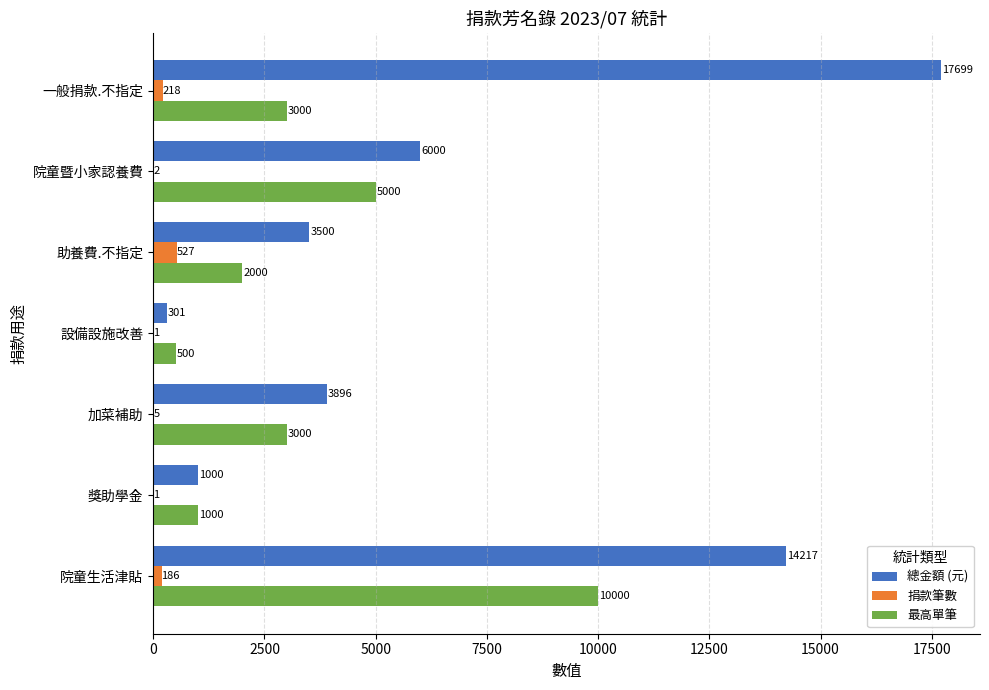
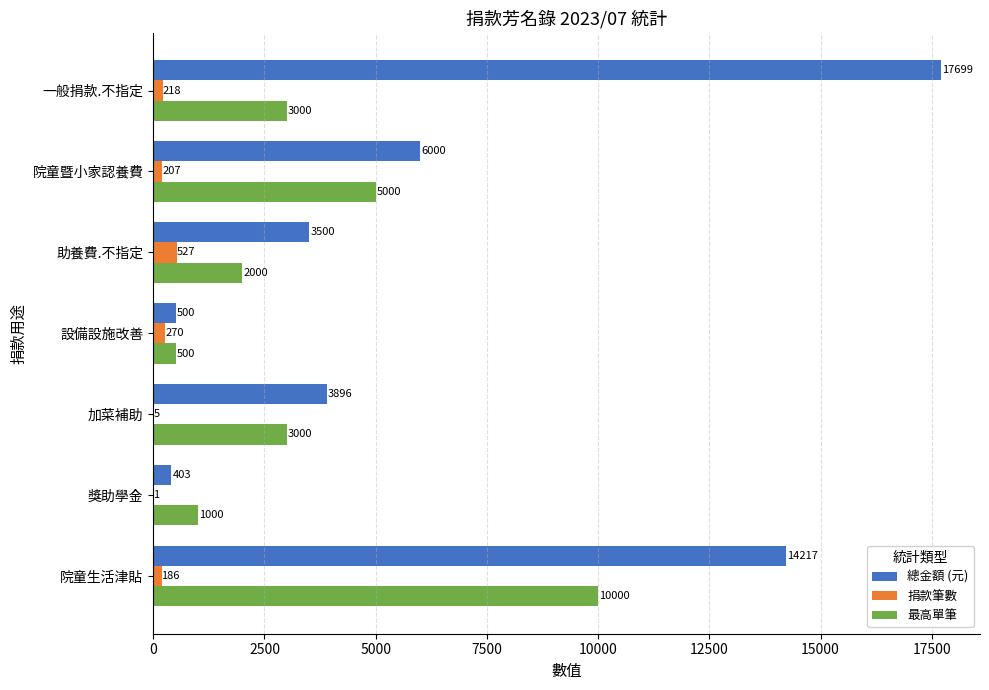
捐款筆數, 院童暨小家認養費: 2 -> 207
總金額 (元), 設備設施改善: 301 -> 500
捐款筆數, 設備設施改善: 1 -> 270
總金額 (元), 獎助學金: 1000 -> 403
